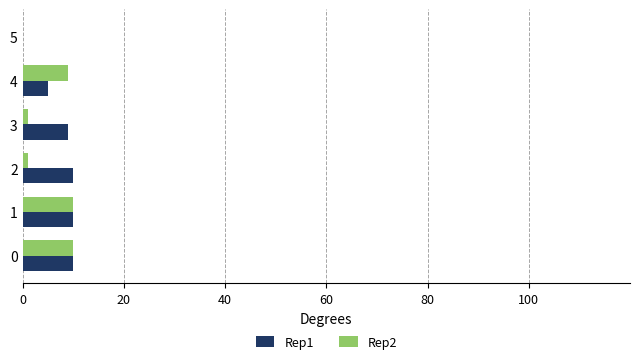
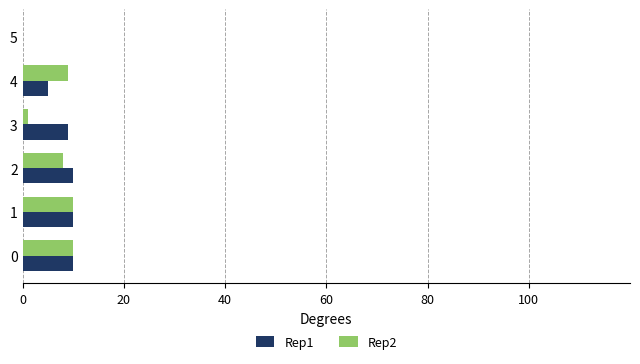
Rep2, 2: 1 -> 8
